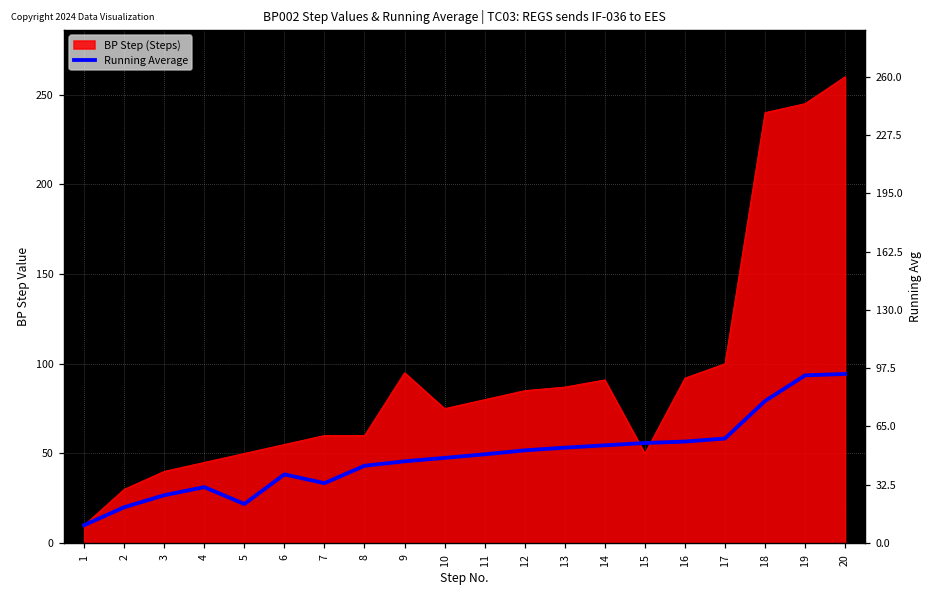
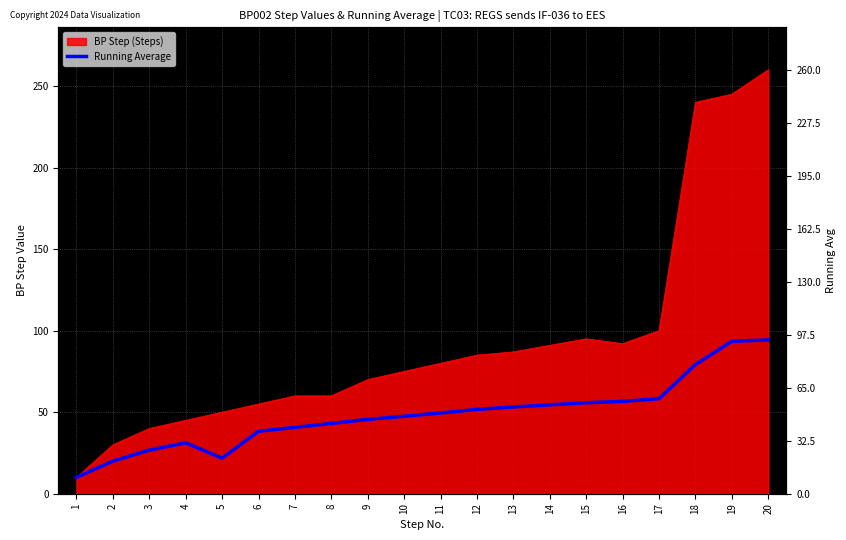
Running Average, 7: 33 -> 41
BP Step (Steps), 9: 95 -> 70
BP Step (Steps), 15: 50 -> 95
